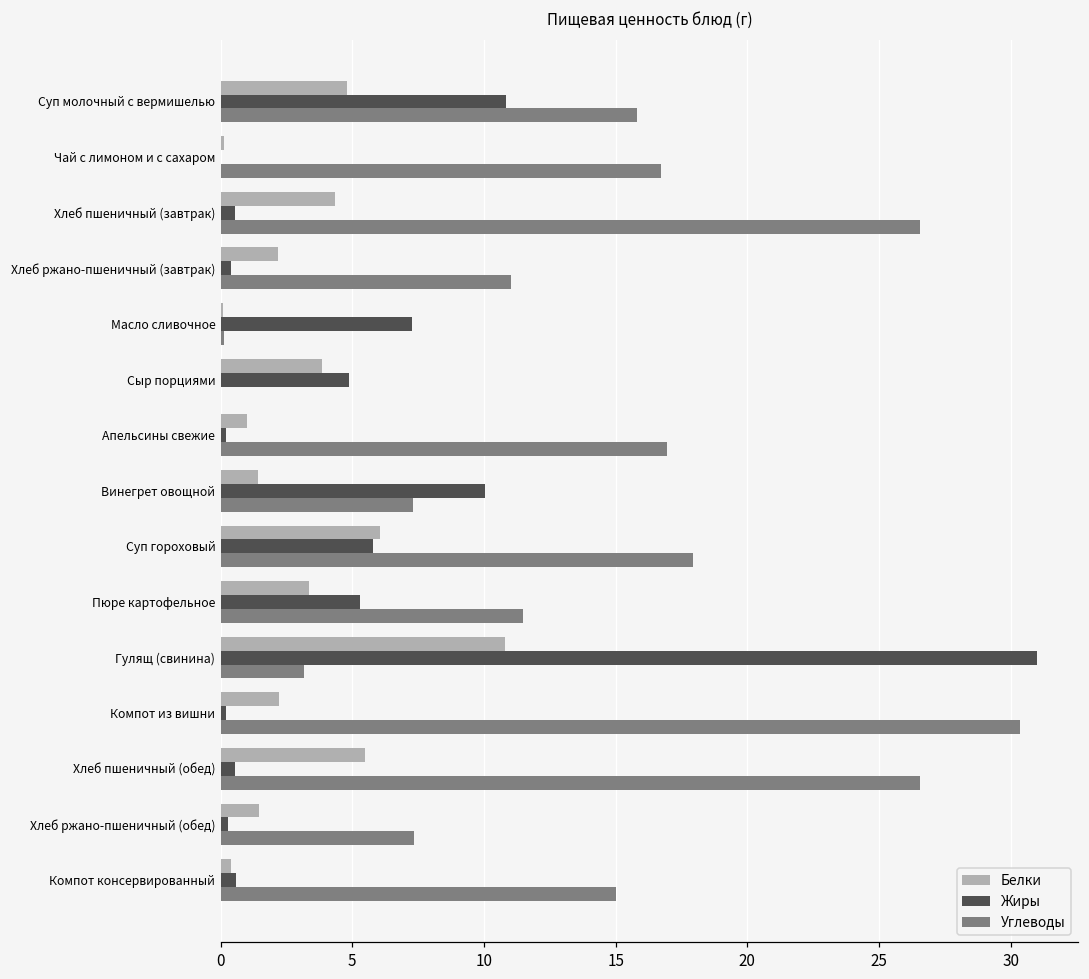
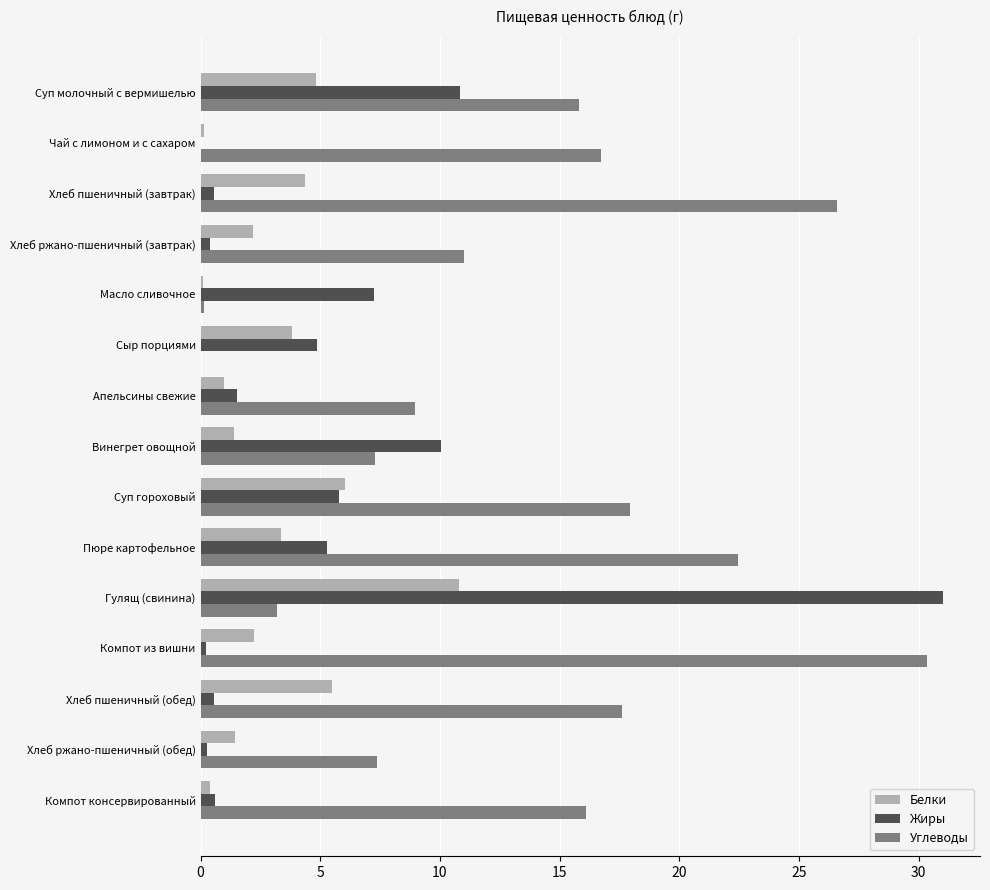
Жиры, Апельсины свежие: 0.2 -> 1.5
Углеводы, Апельсины свежие: 16.9 -> 8.9
Углеводы, Пюре картофельное: 11.5 -> 22.5
Углеводы, Хлеб пшеничный (обед): 26.6 -> 17.6
Углеводы, Компот консервированный: 15.0 -> 16.1
